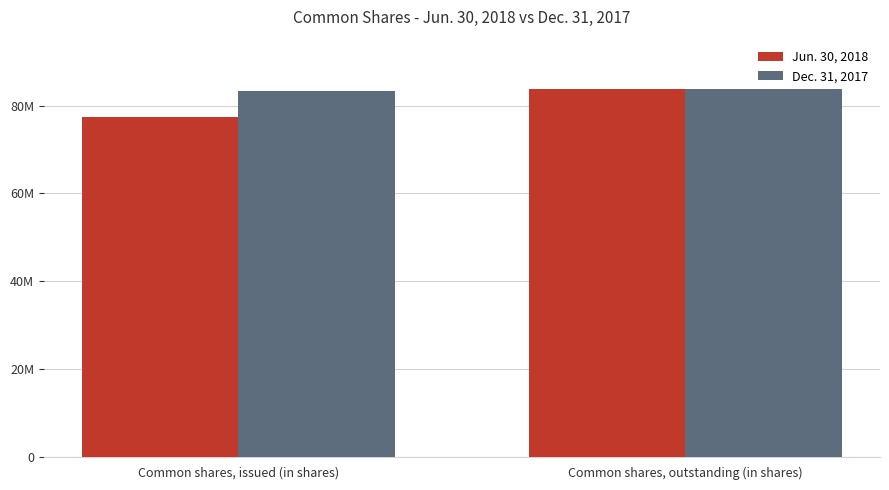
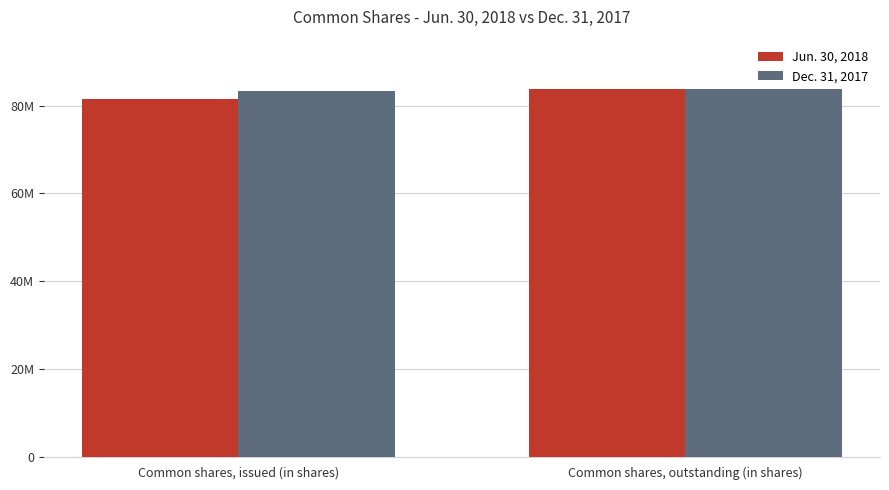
Jun. 30, 2018, Common shares, issued (in shares): 77000000 -> 82000000
